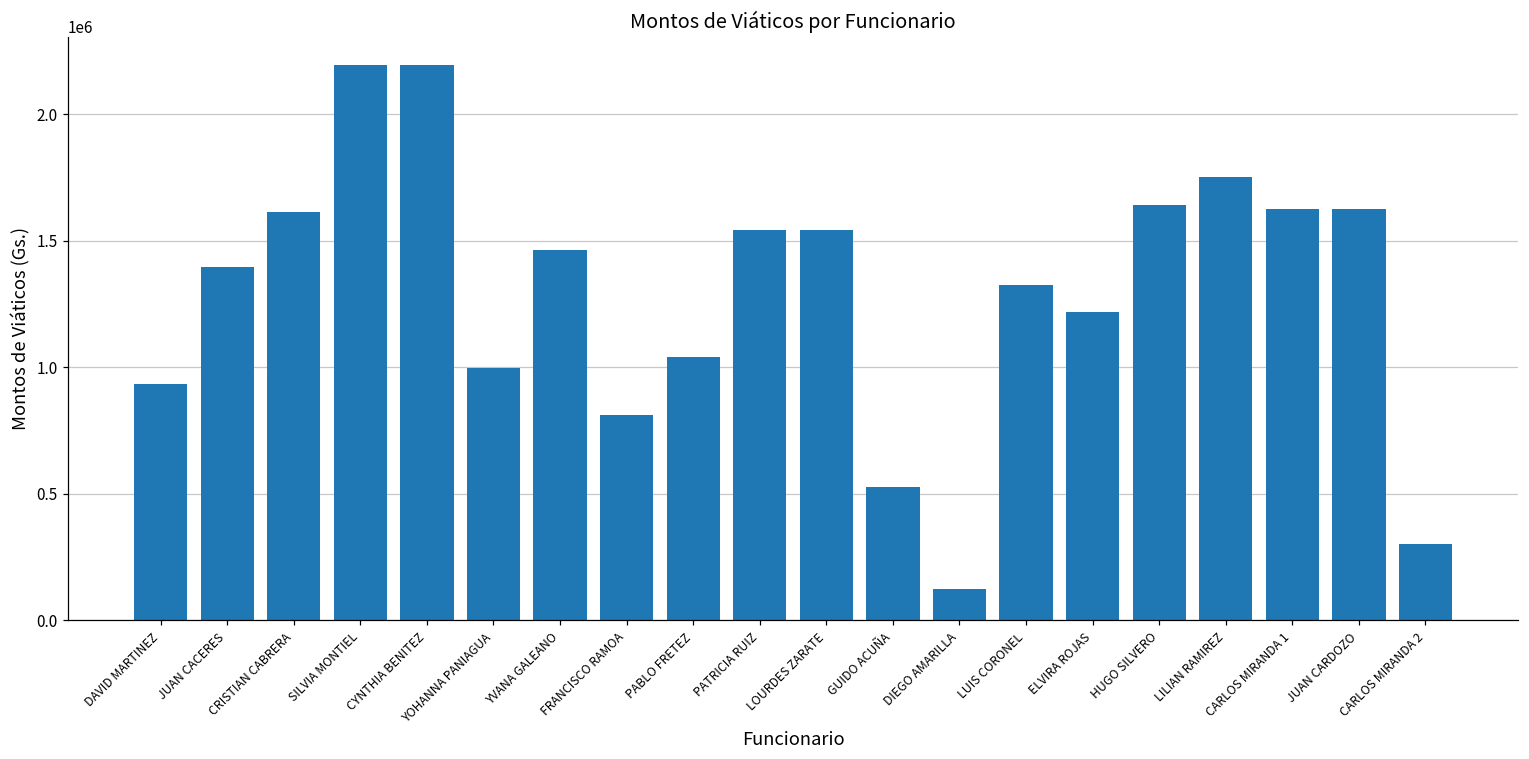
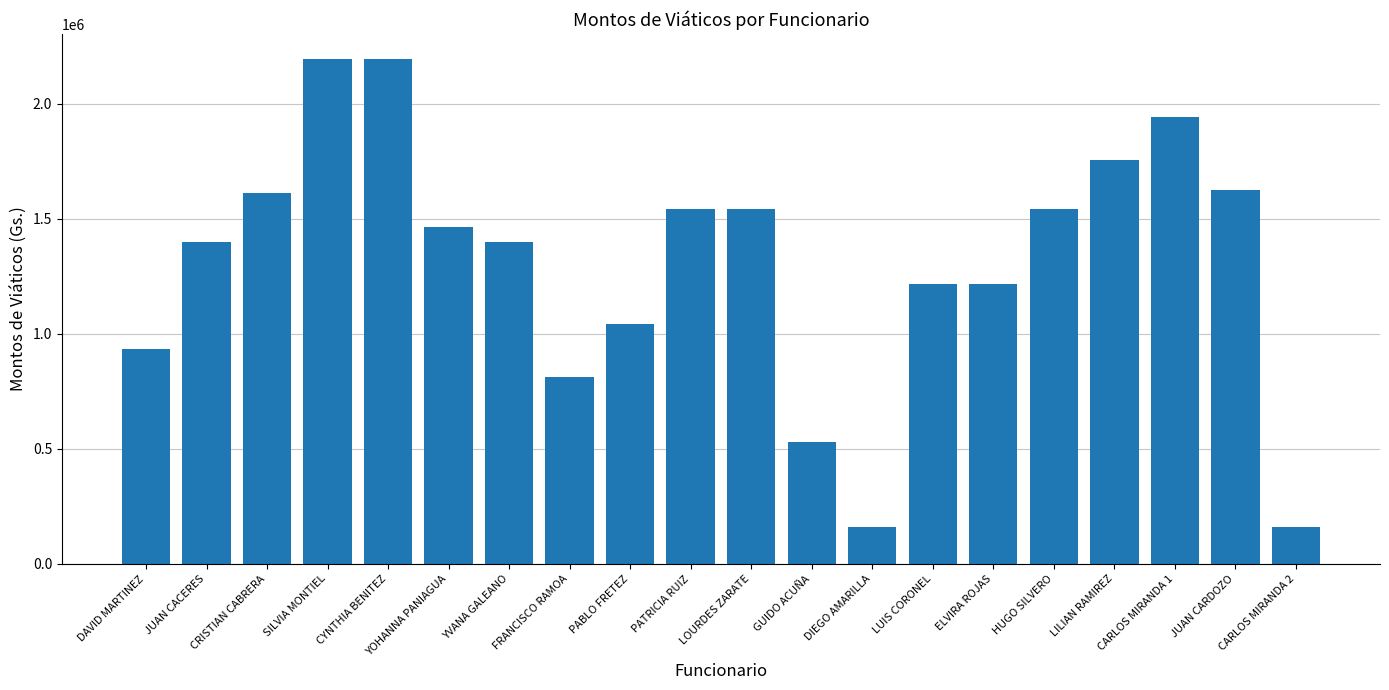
YOHANNA PANIAGUA: 1000000 -> 1460000
YVANA GALEANO: 1460000 -> 1400000
DIEGO AMARILLA: 120000 -> 160000
LUIS CORONEL: 1330000 -> 1220000
HUGO SILVERO: 1640000 -> 1540000
CARLOS MIRANDA 1: 1630000 -> 1940000
CARLOS MIRANDA 2: 300000 -> 160000
